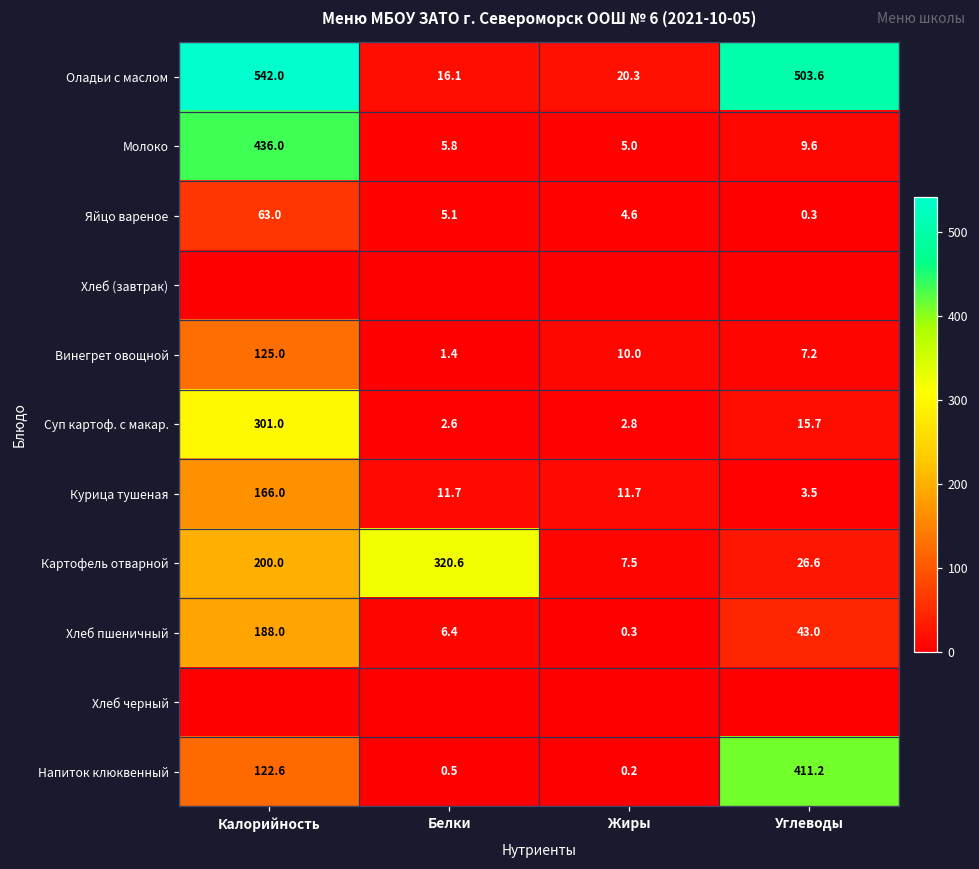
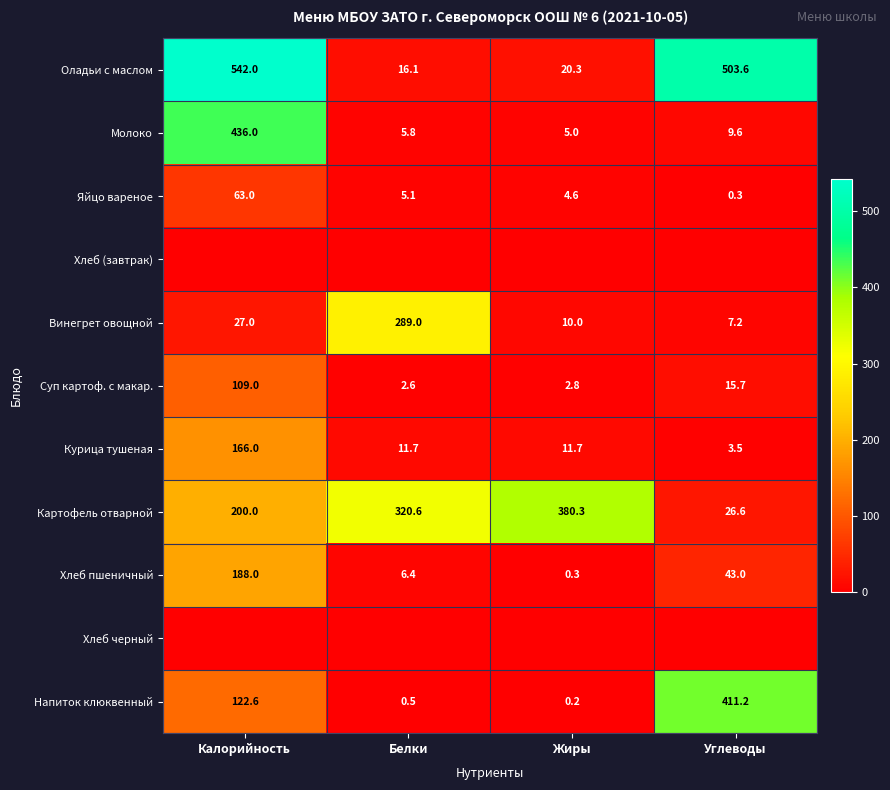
Винегрет овощной, Калорийность: 125.0 -> 27.0
Винегрет овощной, Белки: 1.4 -> 289.0
Суп картоф. с макар., Калорийность: 301.0 -> 109.0
Картофель отварной, Жиры: 7.5 -> 380.3
